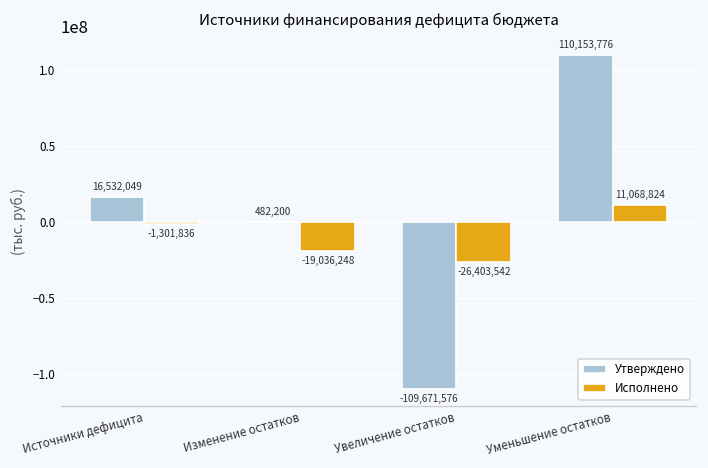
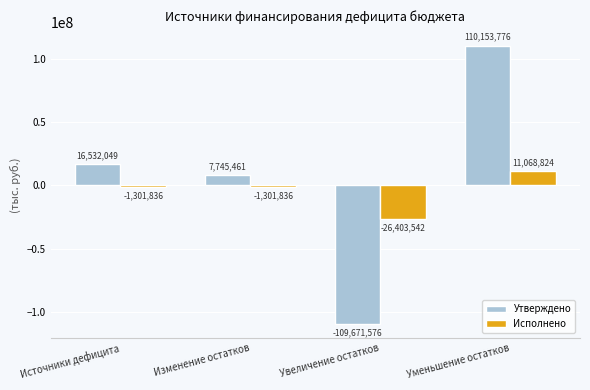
Утверждено, Изменение остатков: 482,200 -> 7,745,461
Исполнено, Изменение остатков: -19,036,248 -> -1,301,836
